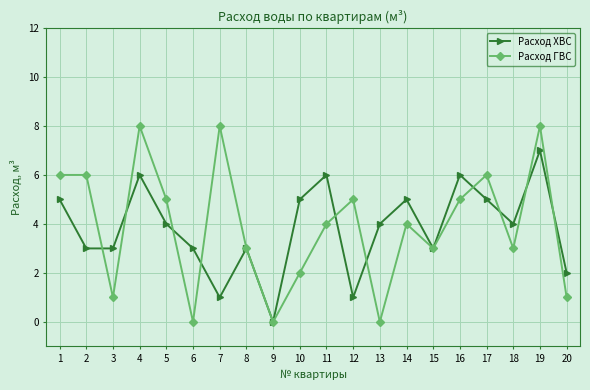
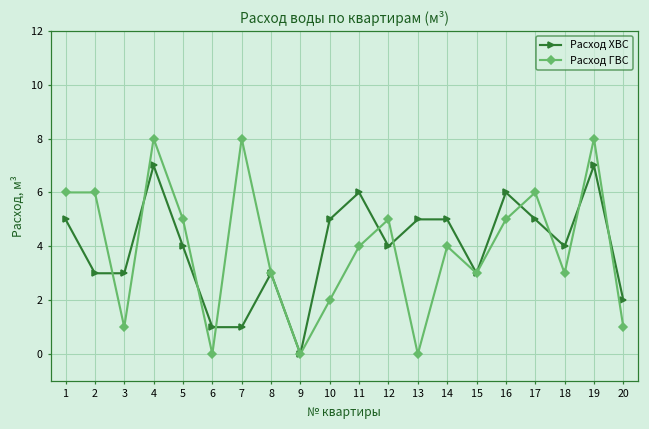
Расход ХВС, 4: 6 -> 7
Расход ХВС, 6: 3 -> 1
Расход ХВС, 12: 1 -> 4
Расход ХВС, 13: 4 -> 5
